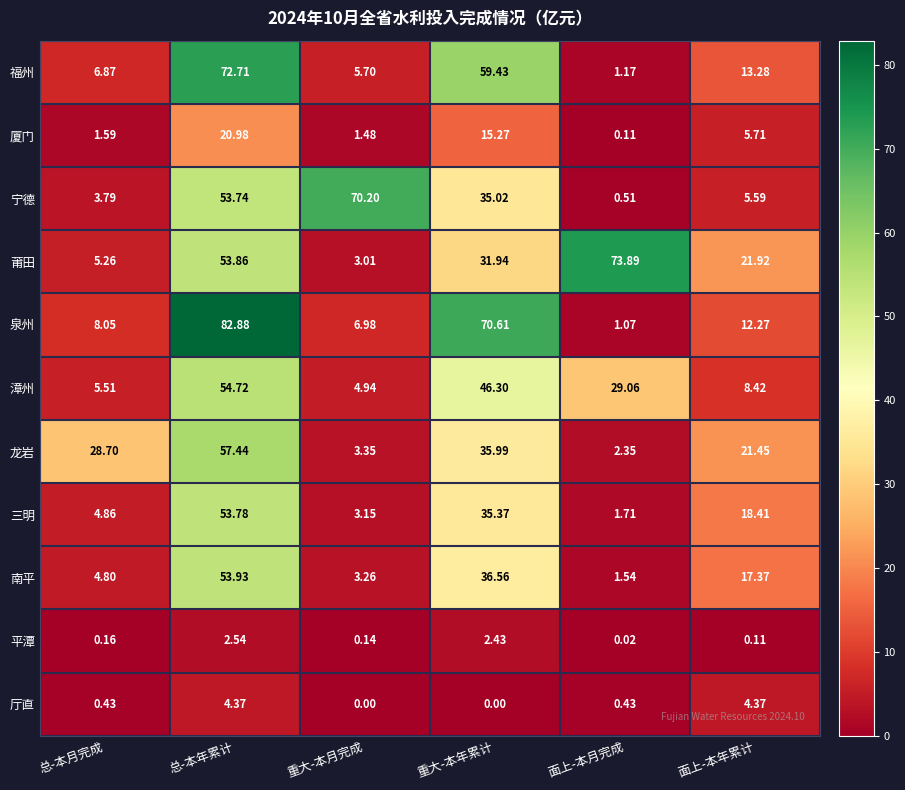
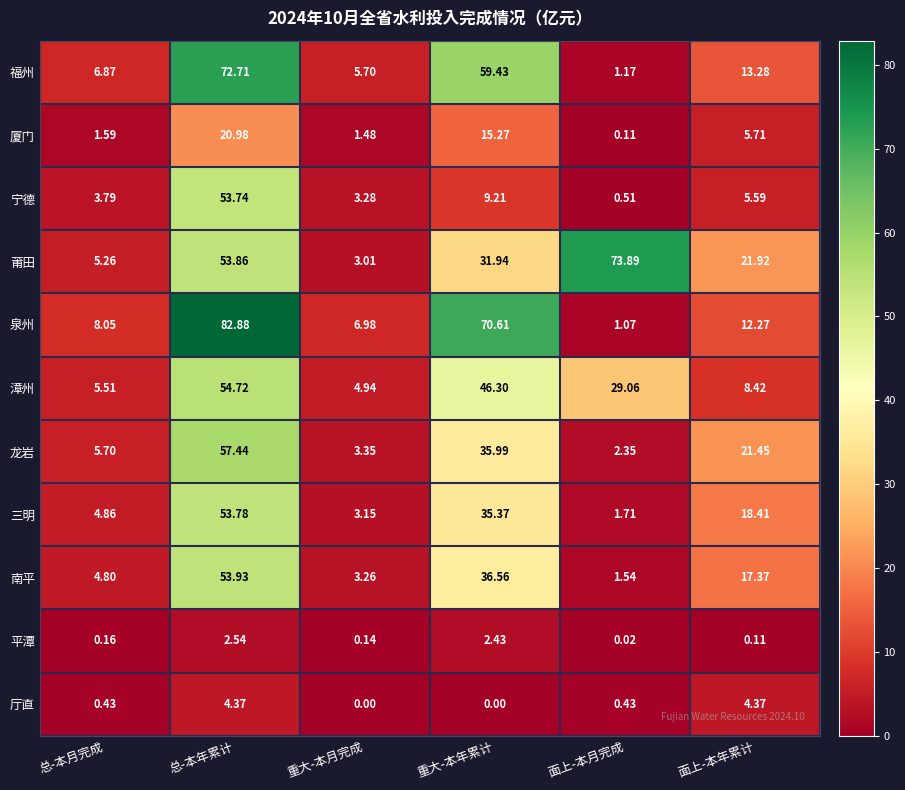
宁德, 重大-本月完成: 70.20 -> 3.28
宁德, 重大-本年累计: 35.02 -> 9.21
龙岩, 总-本月完成: 28.70 -> 5.70
